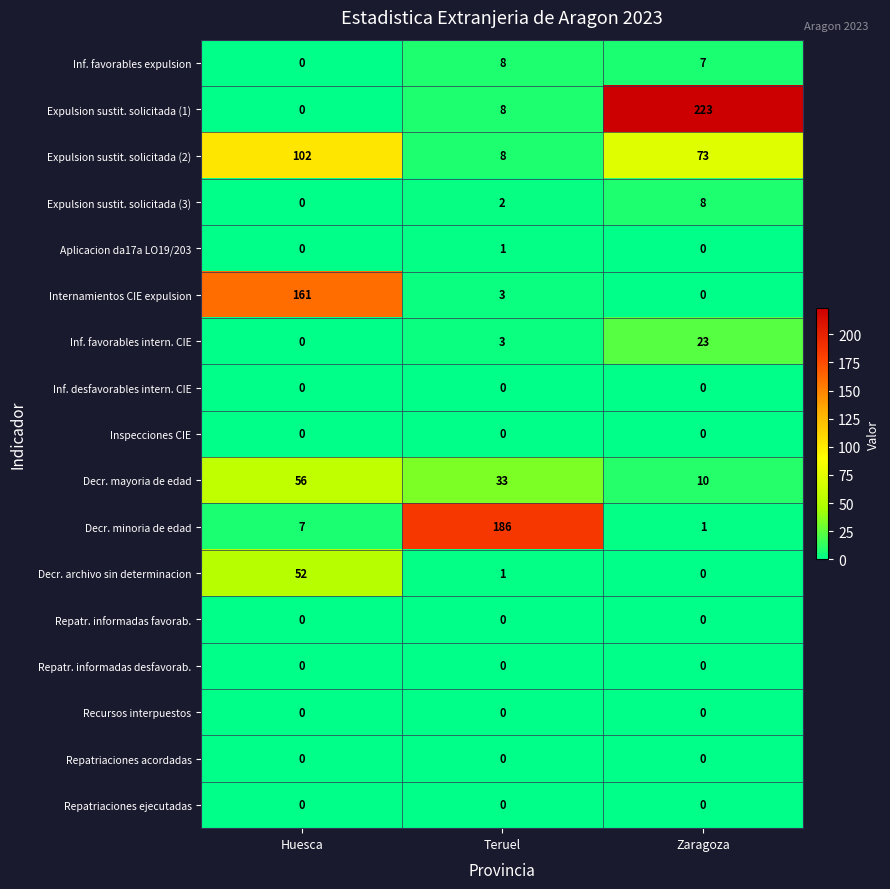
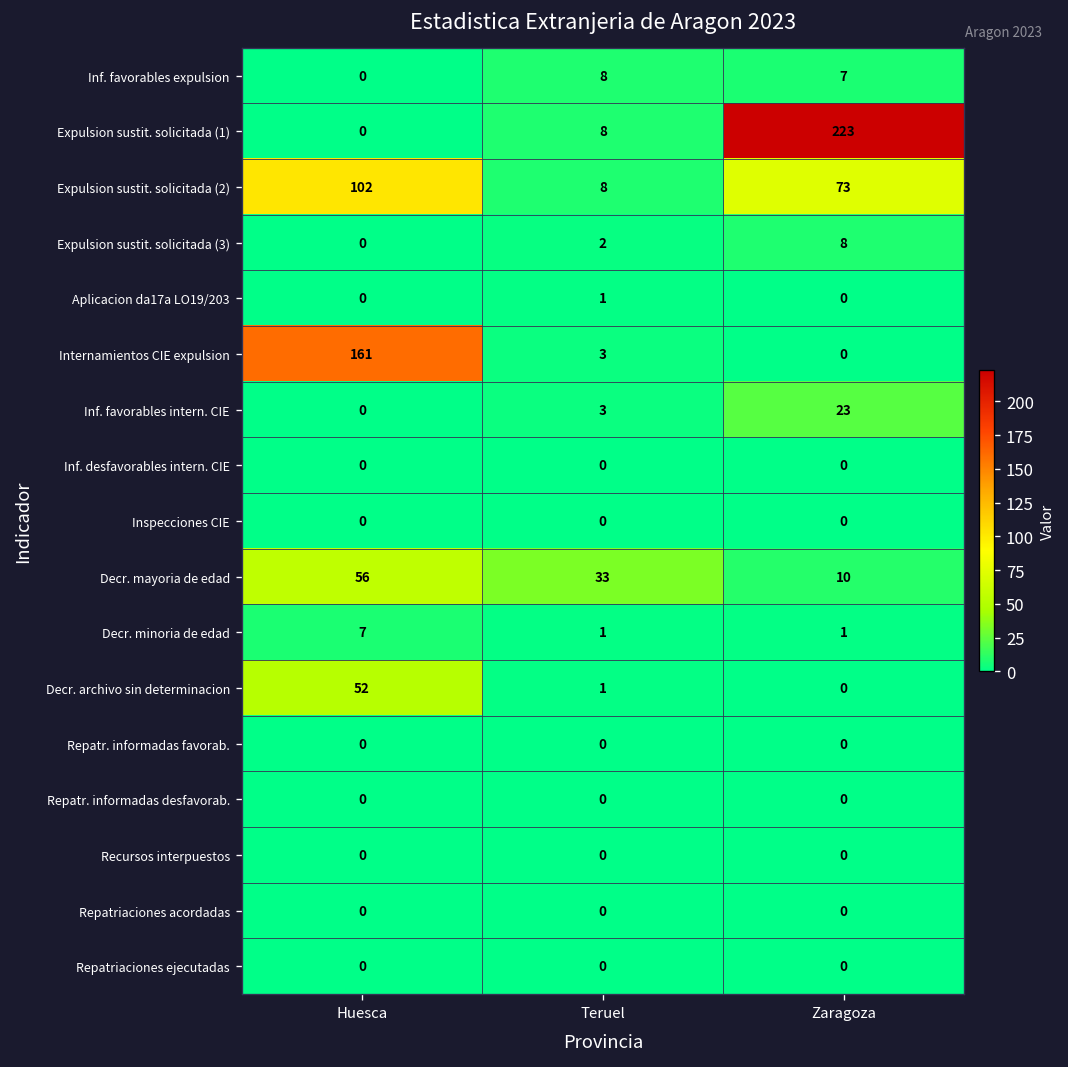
Decr. minoria de edad, Teruel: 186 -> 1
